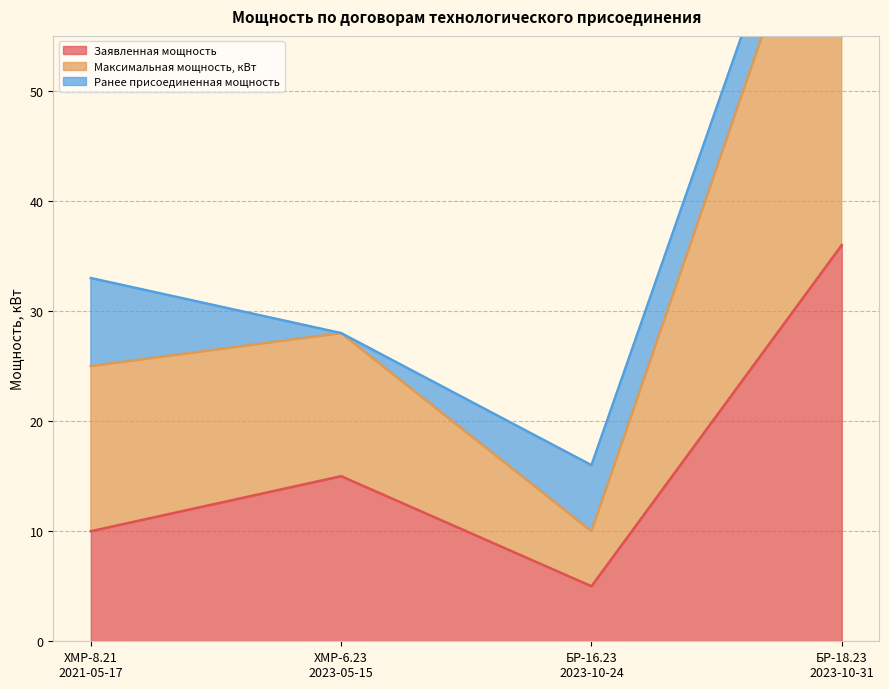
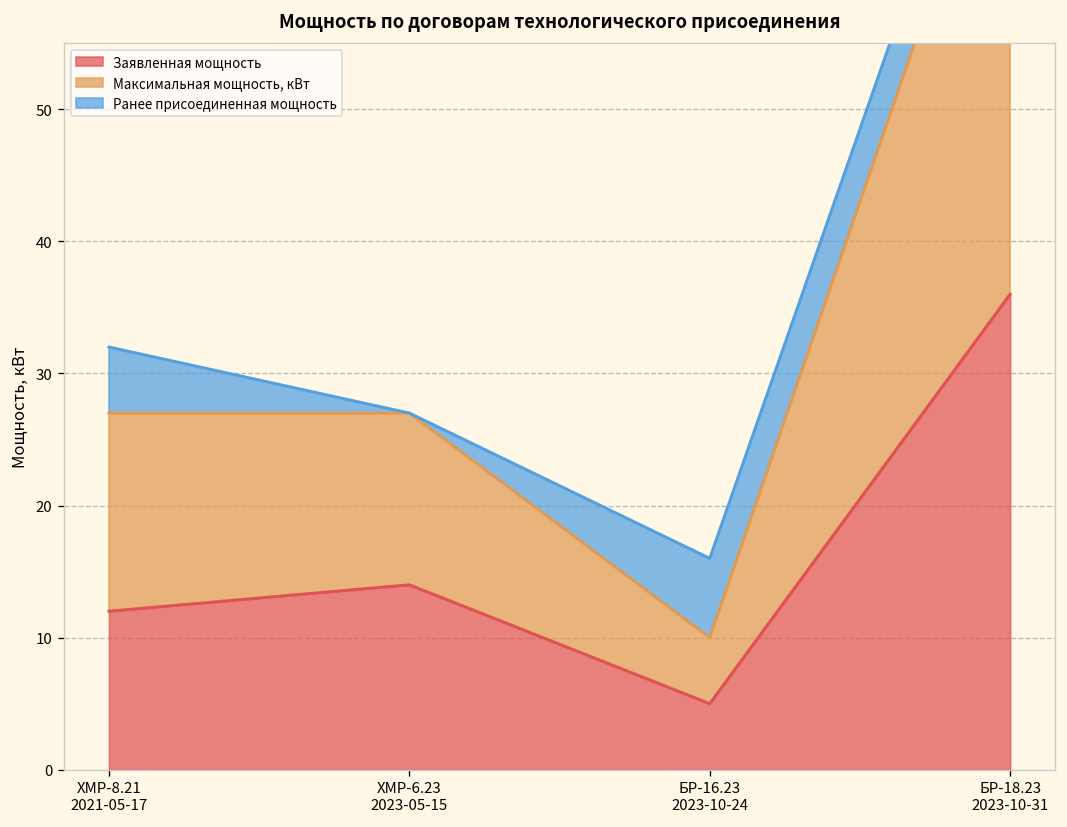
Заявленная мощность, ХМР-8.21 2021-05-17: 10 -> 12
Ранее присоединенная мощность, ХМР-8.21 2021-05-17: 8 -> 5
Заявленная мощность, ХМР-6.23 2023-05-15: 15 -> 14
